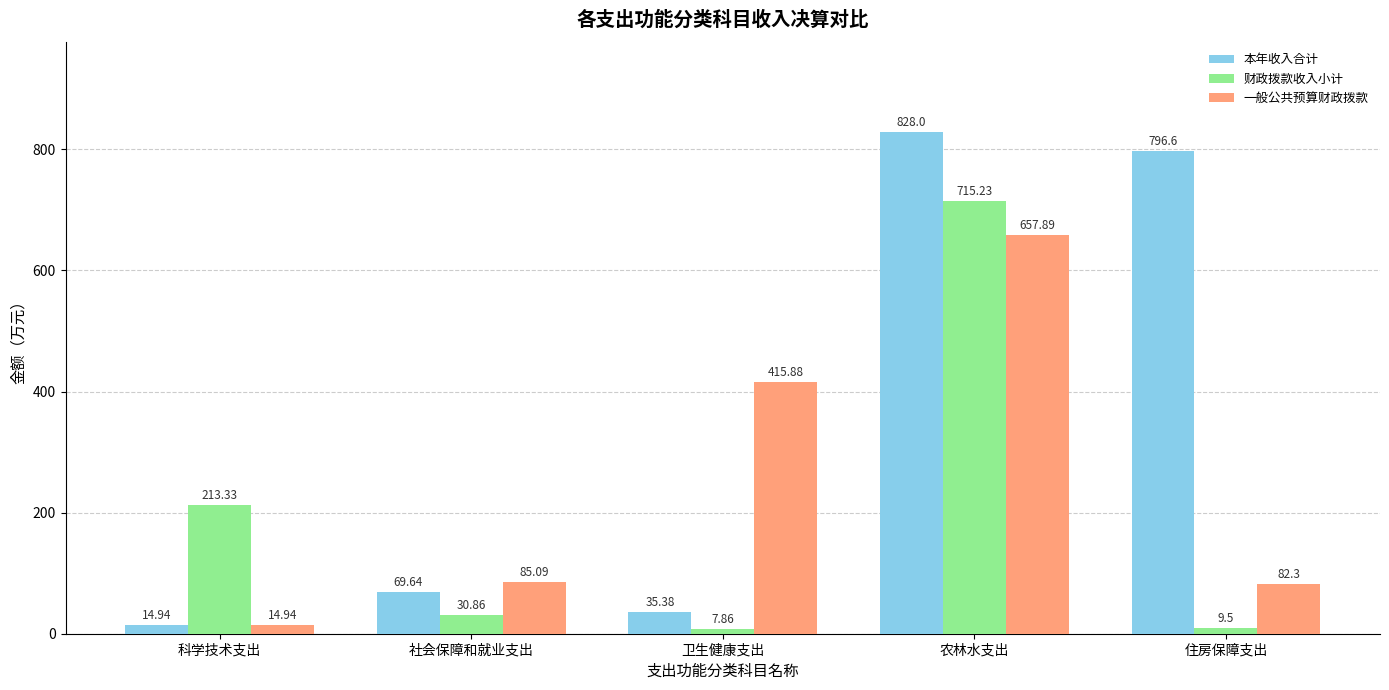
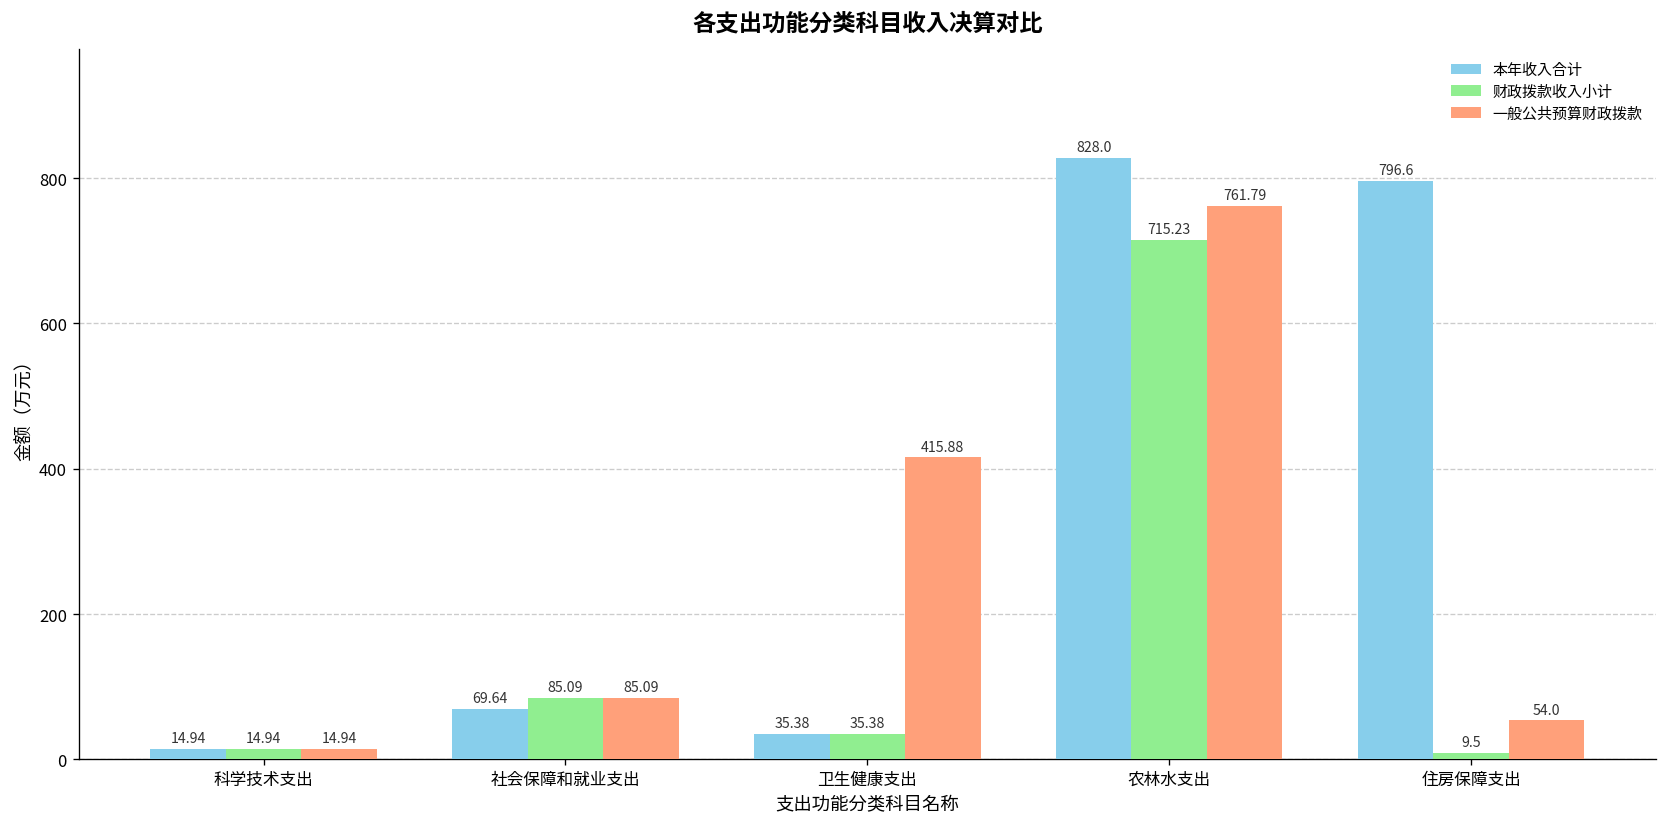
财政拨款收入小计, 科学技术支出: 213.33 -> 14.94
财政拨款收入小计, 社会保障和就业支出: 30.86 -> 85.09
财政拨款收入小计, 卫生健康支出: 7.86 -> 35.38
一般公共预算财政拨款, 农林水支出: 657.89 -> 761.79
一般公共预算财政拨款, 住房保障支出: 82.3 -> 54.0
